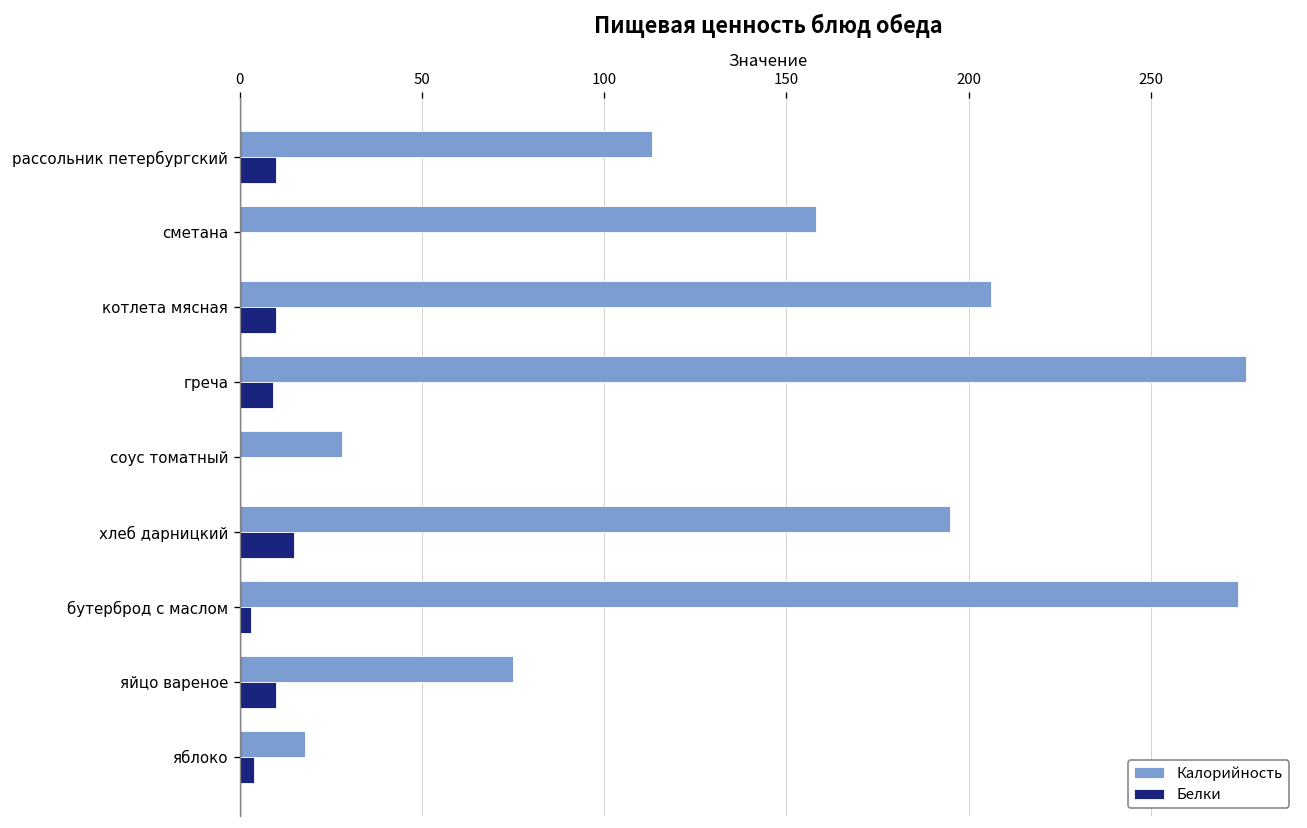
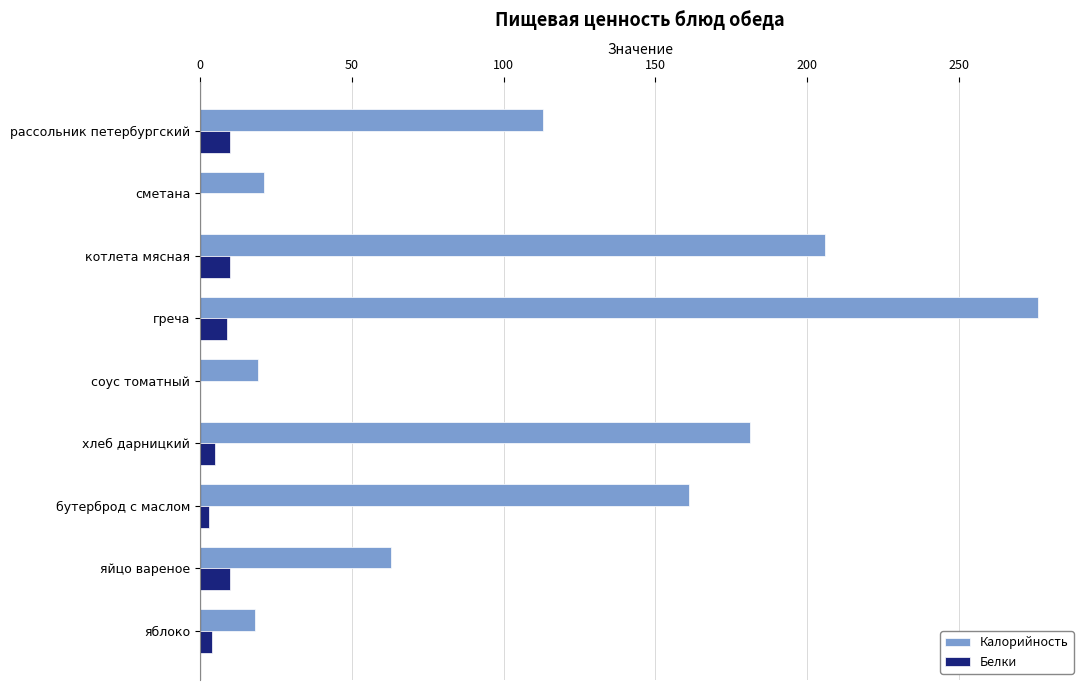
Калорийность, сметана: 158 -> 21
Калорийность, соус томатный: 28 -> 19
Калорийность, хлеб дарницкий: 195 -> 181
Белки, хлеб дарницкий: 15 -> 5
Калорийность, бутерброд с маслом: 274 -> 161
Калорийность, яйцо вареное: 75 -> 63
